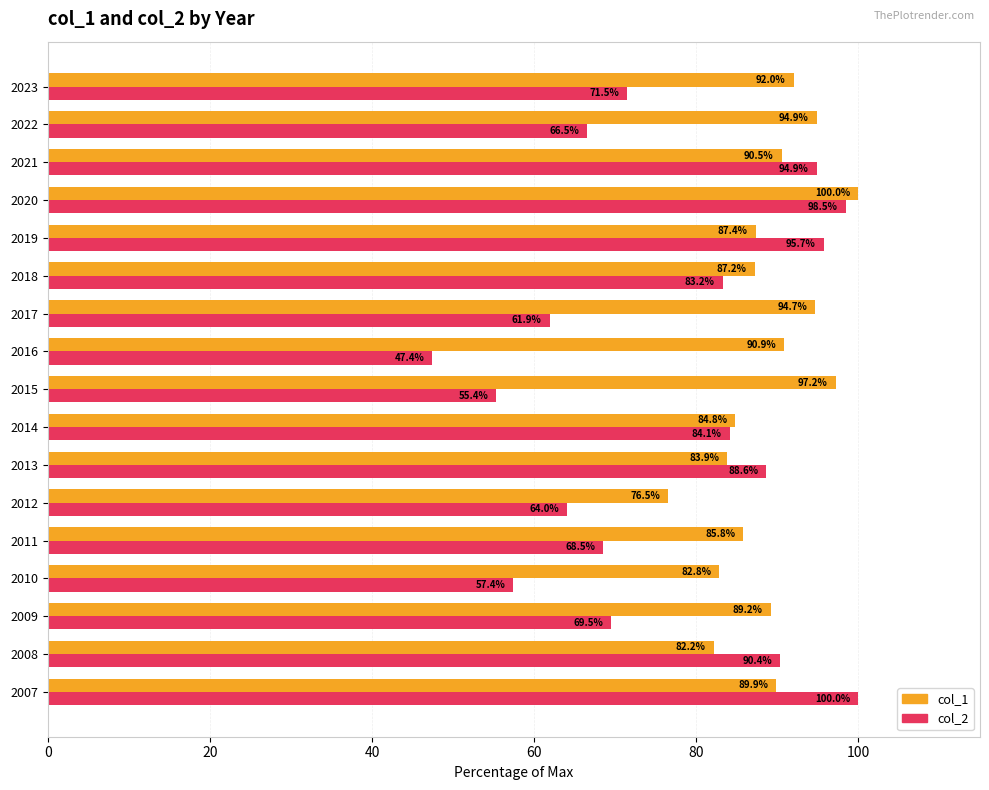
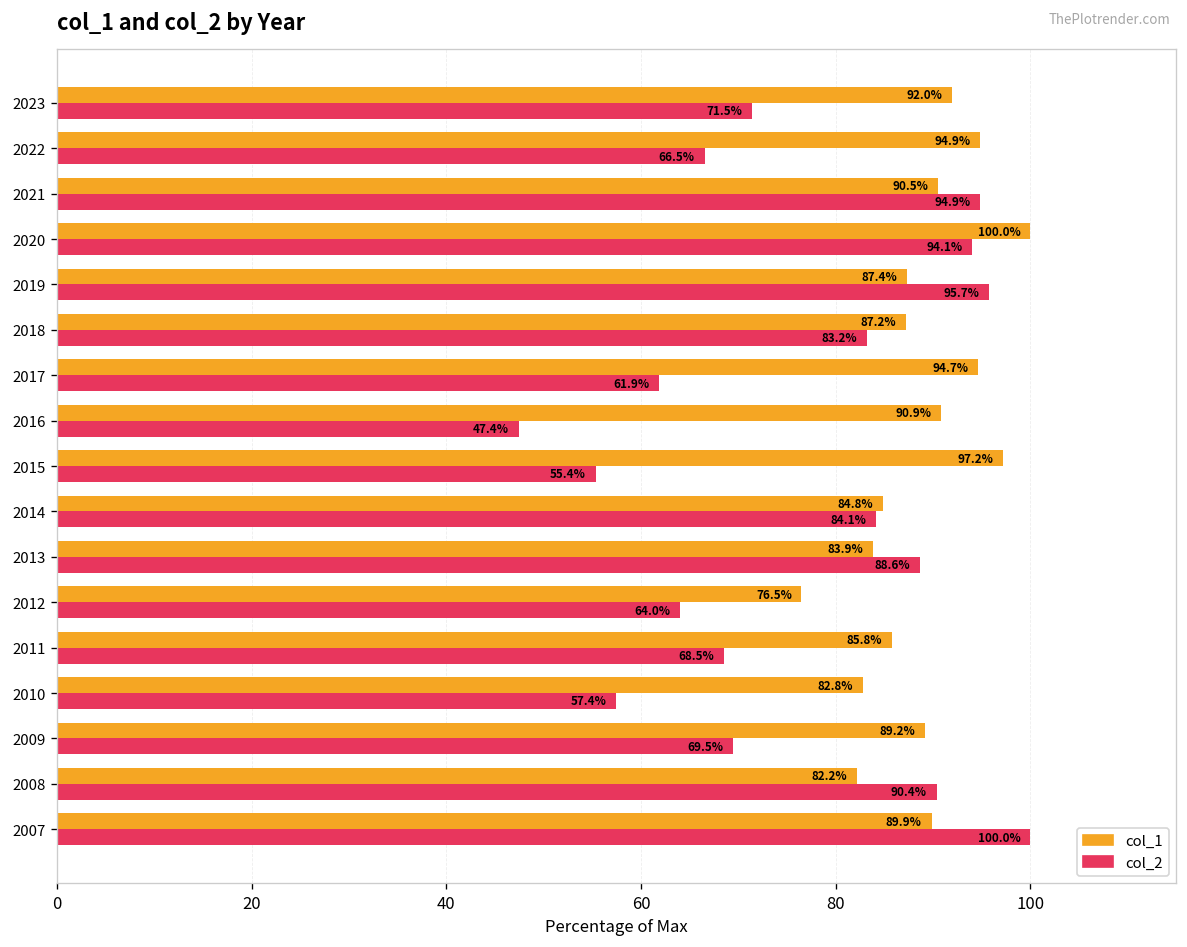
col_2, 2020: 98.5% -> 94.1%
